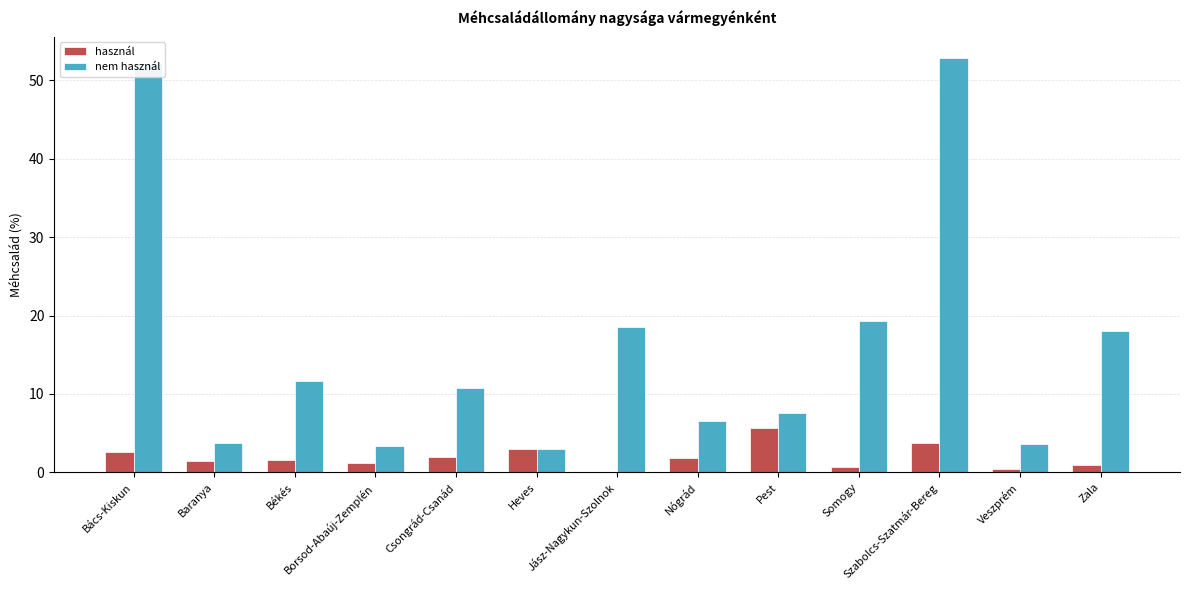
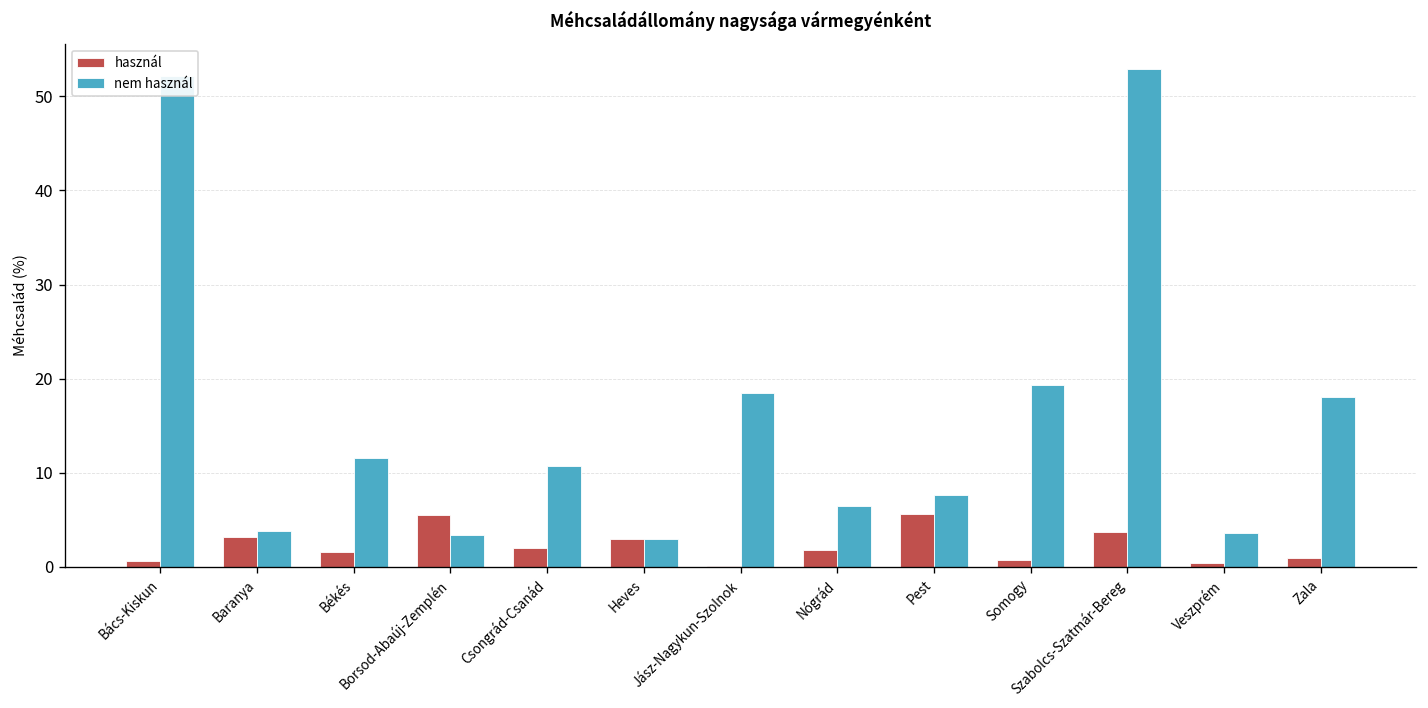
használ, Bács-Kiskun: 3 -> 1
használ, Baranya: 2 -> 3
használ, Borsod-Abaúj-Zemplén: 1 -> 6
